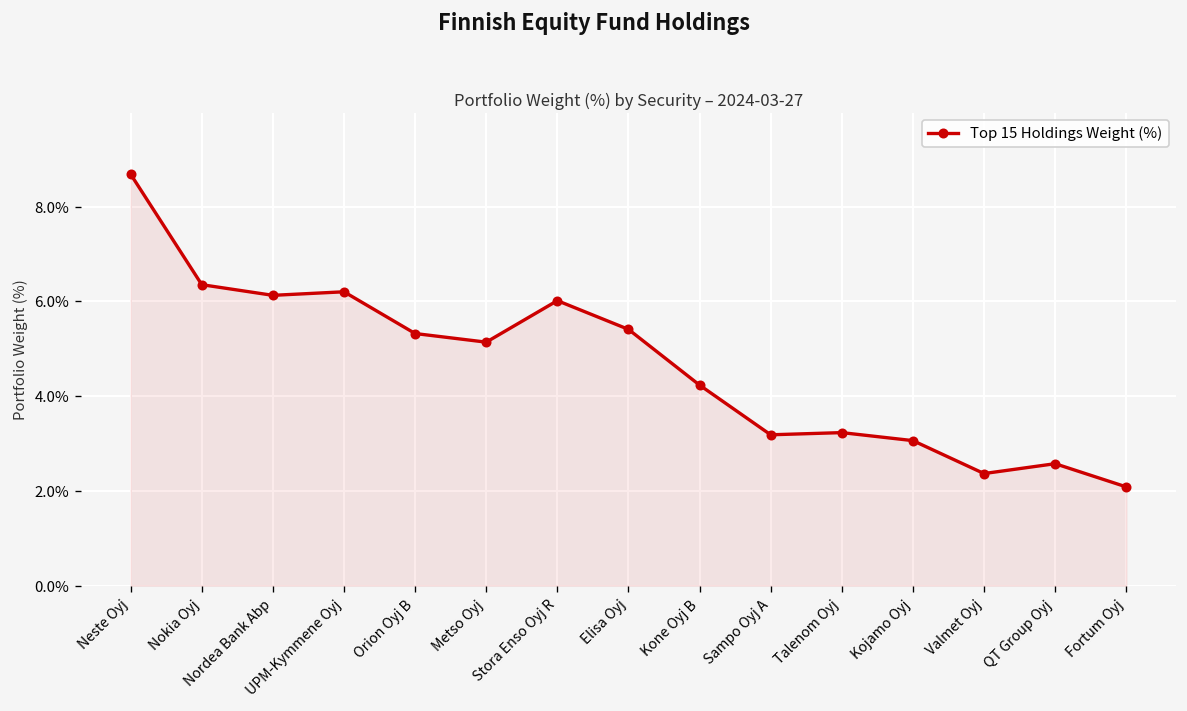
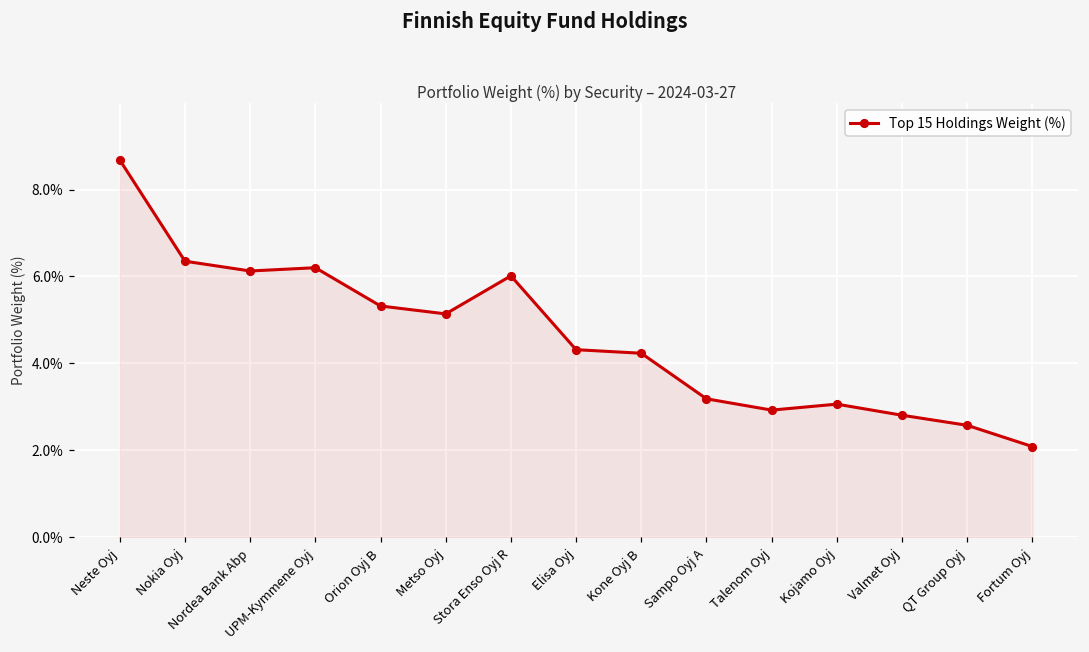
Elisa Oyj: 5.4% -> 4.3%
Talenom Oyj: 3.2% -> 2.9%
Valmet Oyj: 2.4% -> 2.8%
